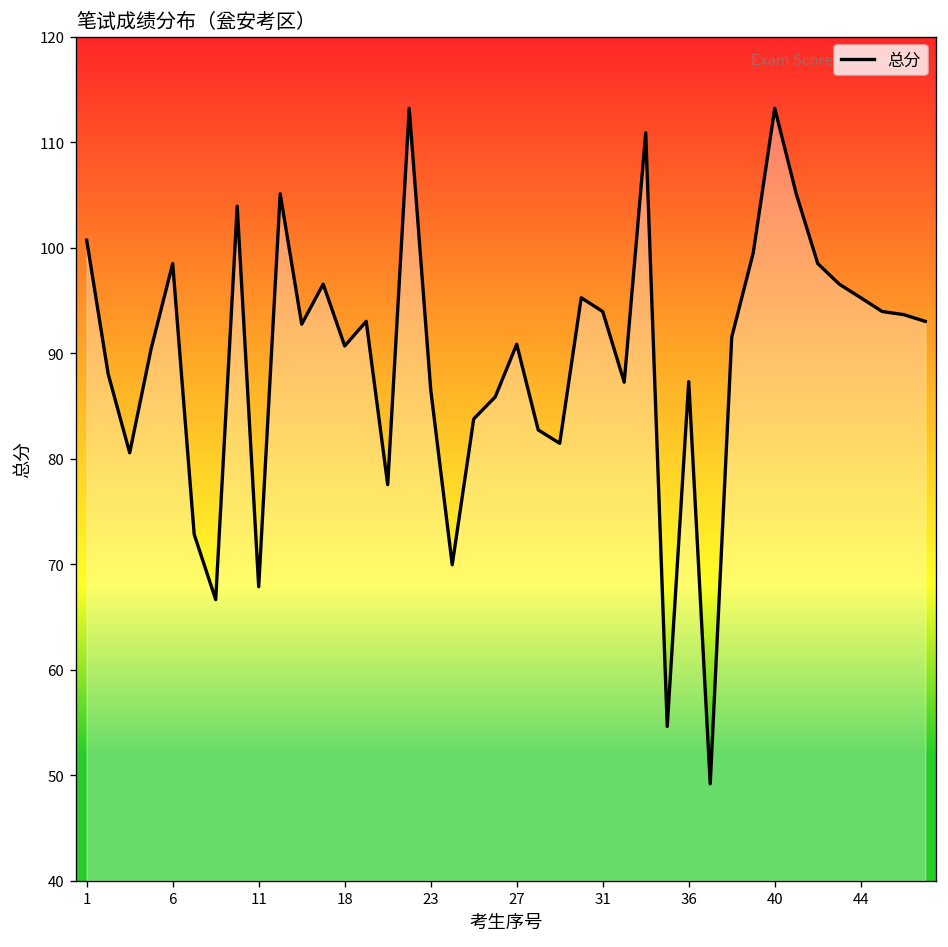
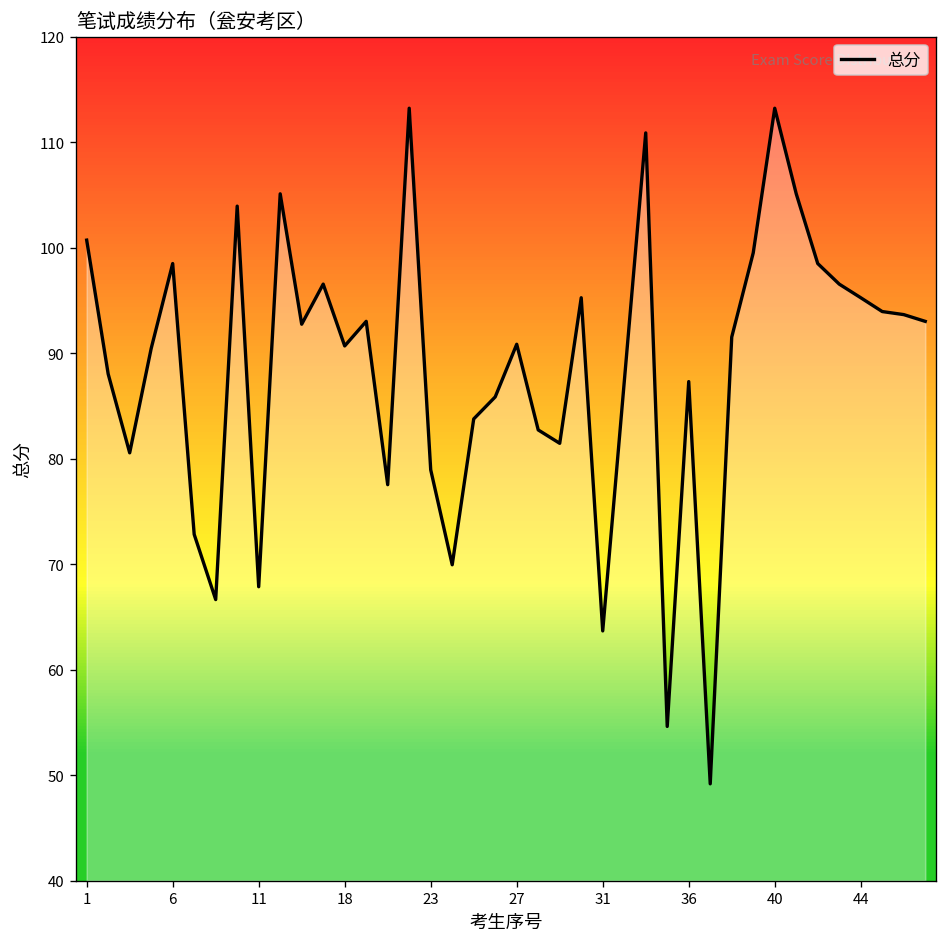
23: 87 -> 79
31: 94 -> 64
